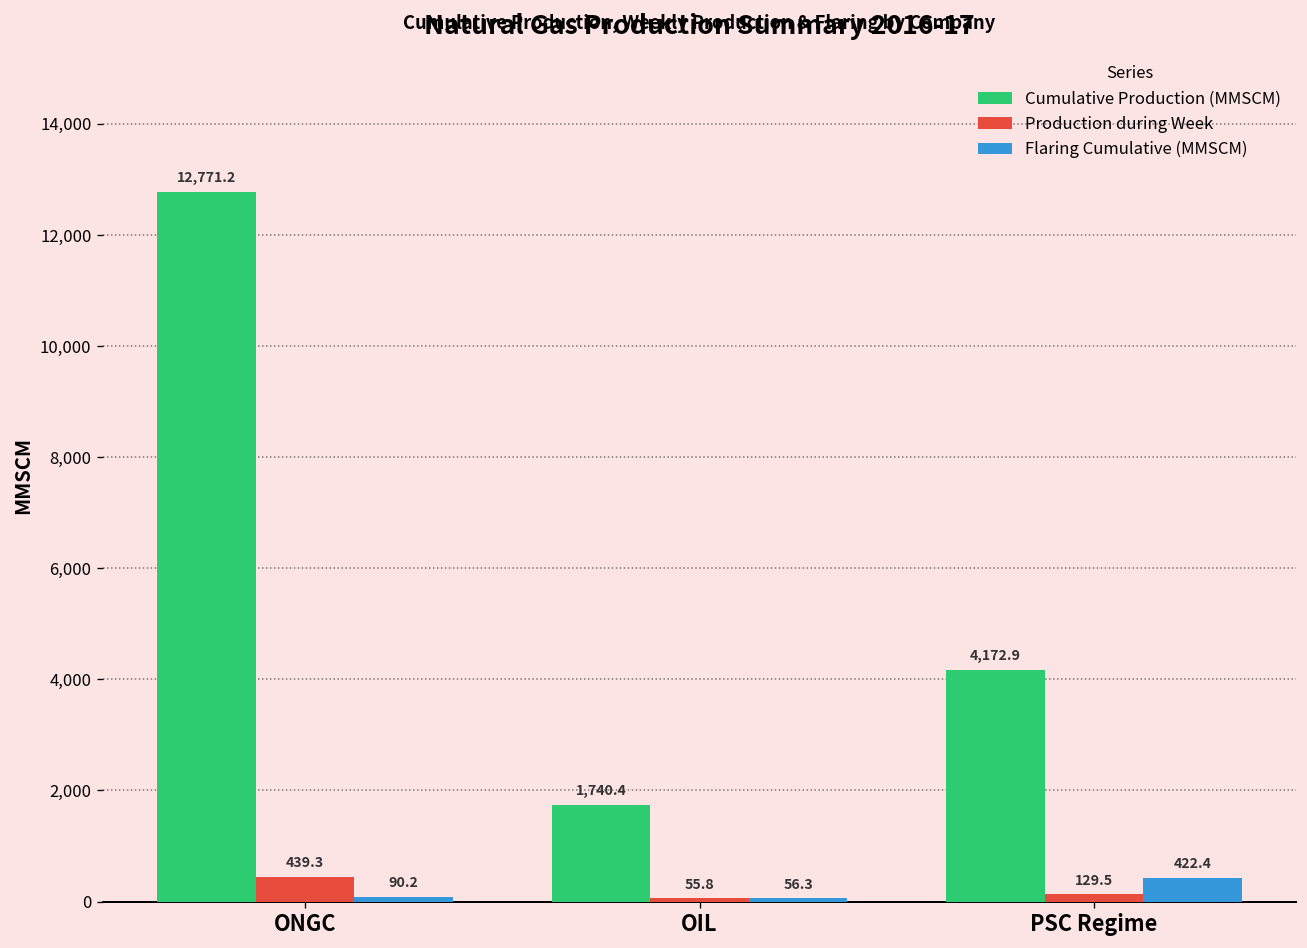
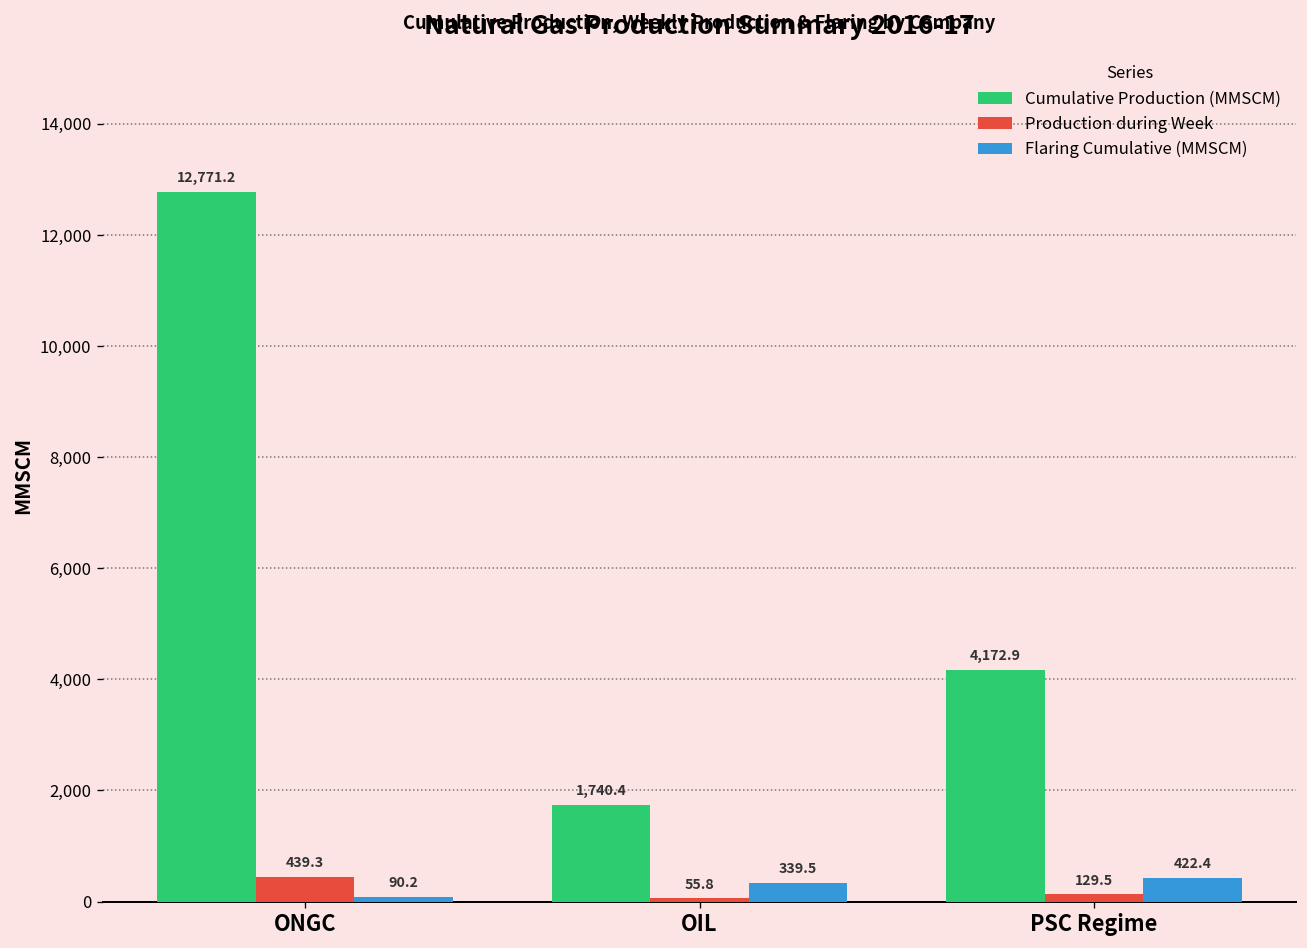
Flaring Cumulative (MMSCM), OIL: 56.3 -> 339.5
